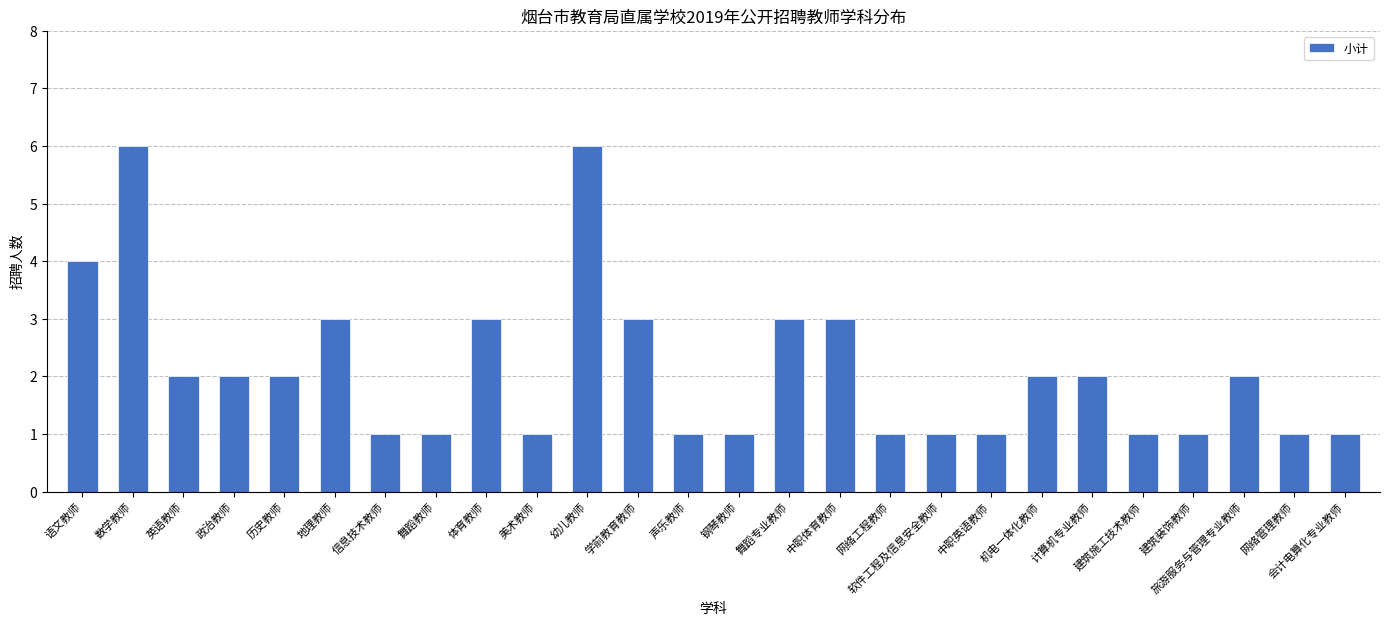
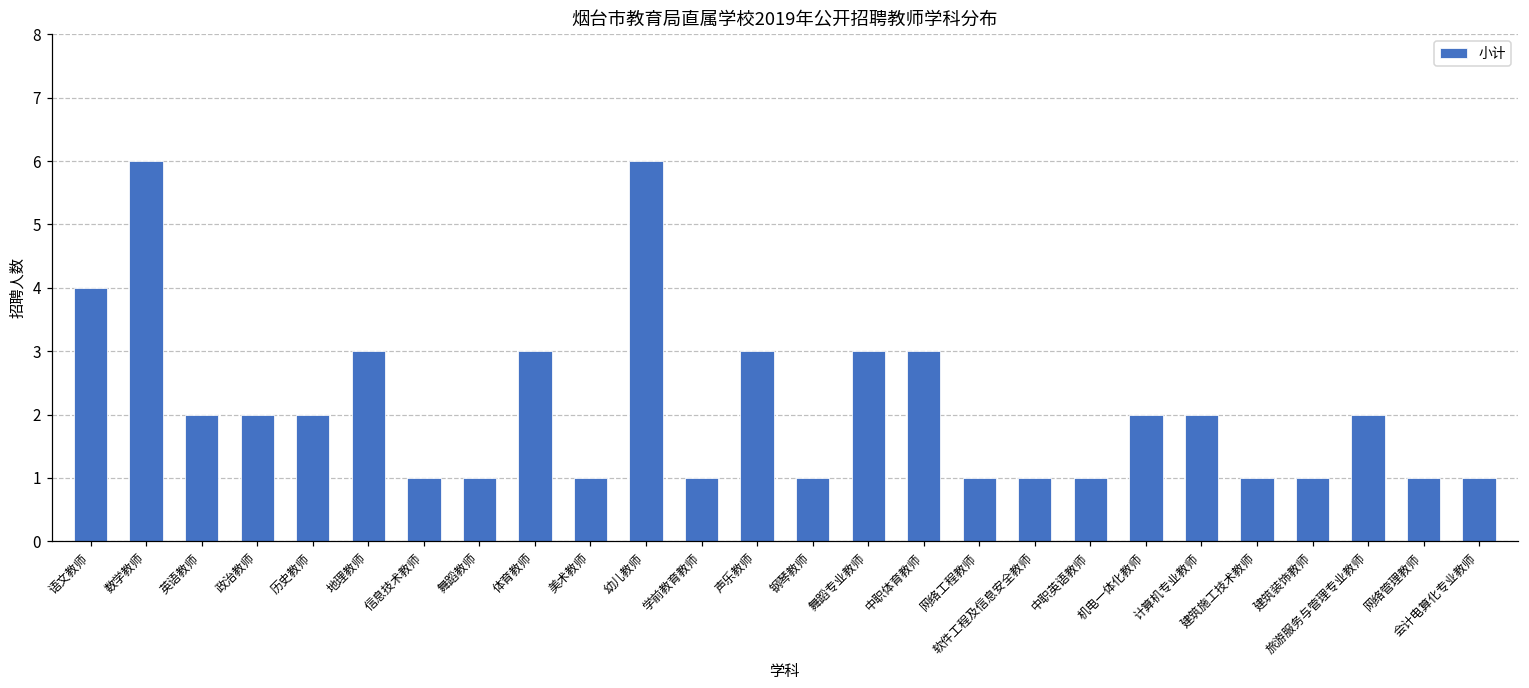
学前教育教师: 3 -> 1
声乐教师: 1 -> 3
